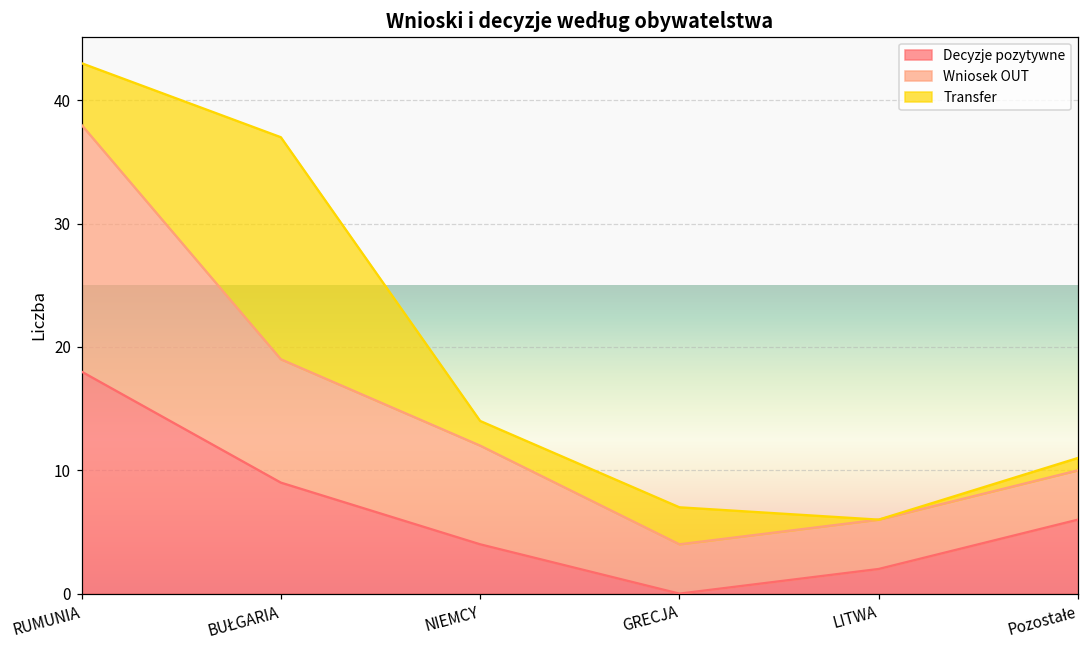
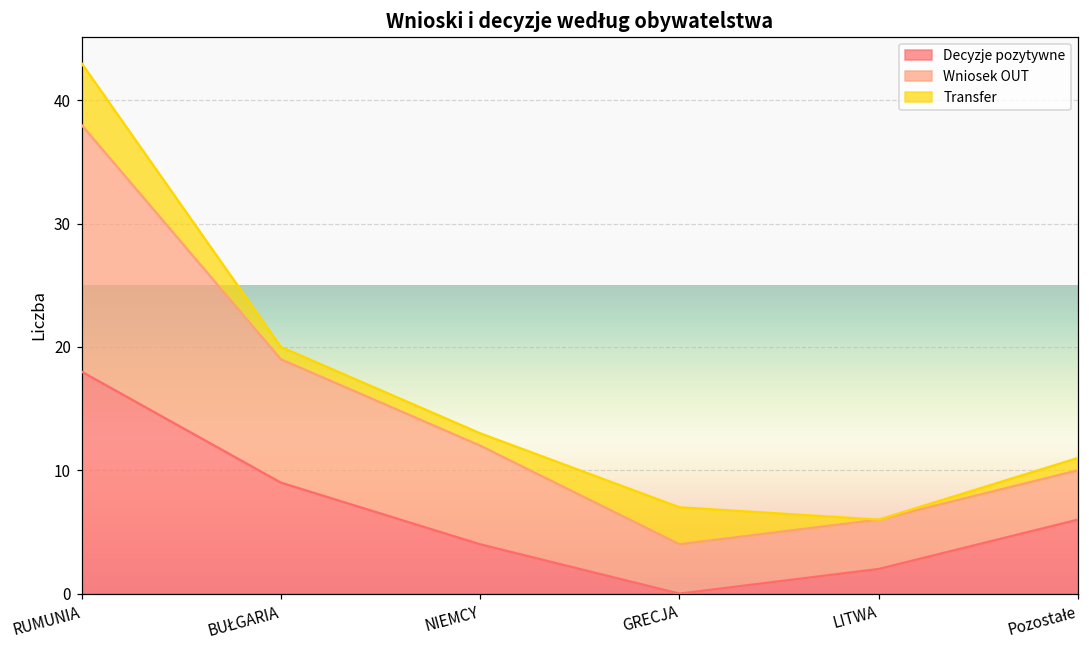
Transfer, BUŁGARIA: 18 -> 1
Transfer, NIEMCY: 2 -> 1
